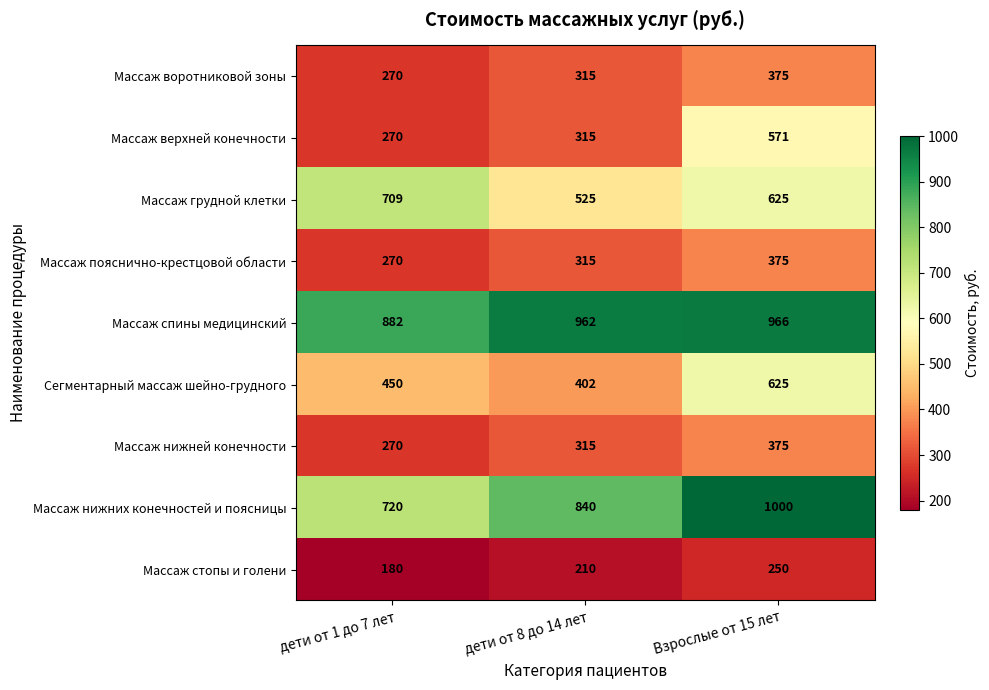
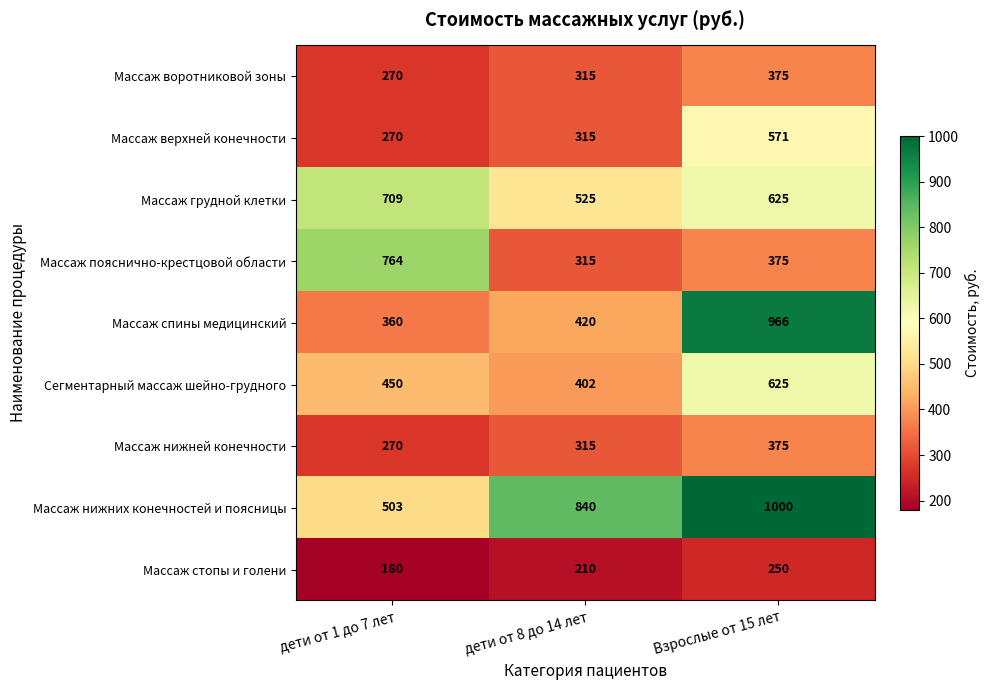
Массаж пояснично-крестцовой области, дети от 1 до 7 лет: 270 -> 764
Массаж спины медицинский, дети от 1 до 7 лет: 882 -> 360
Массаж спины медицинский, дети от 8 до 14 лет: 962 -> 420
Массаж нижних конечностей и поясницы, дети от 1 до 7 лет: 720 -> 503
